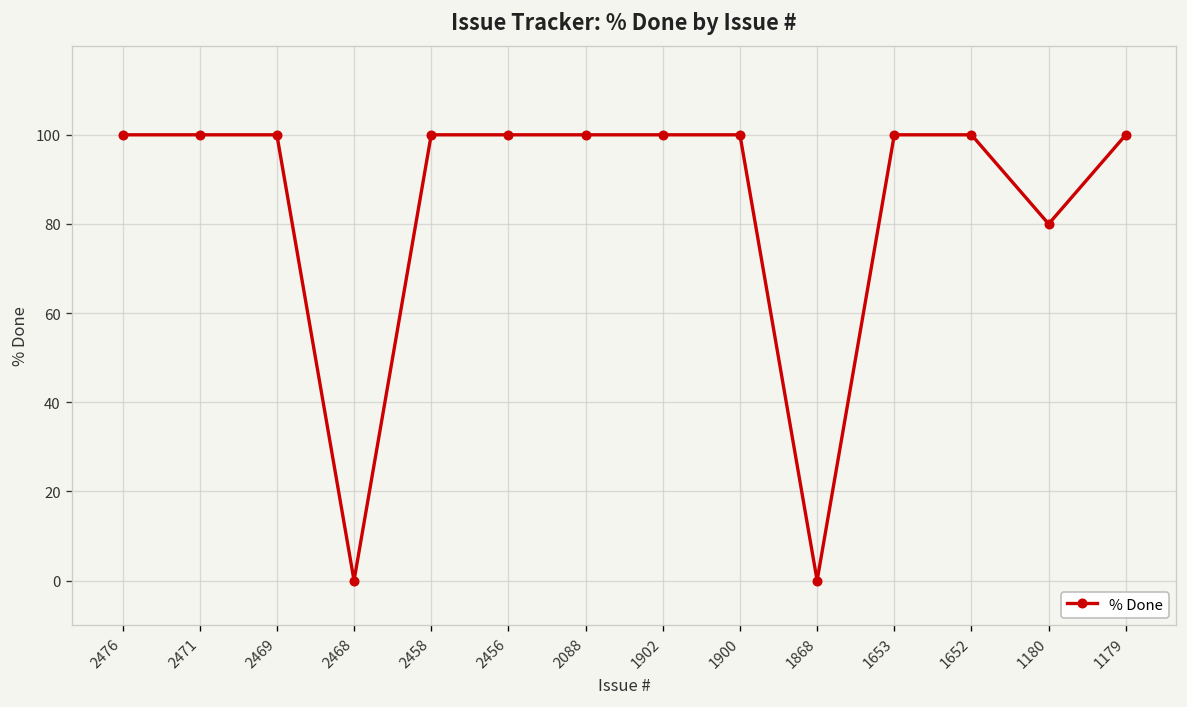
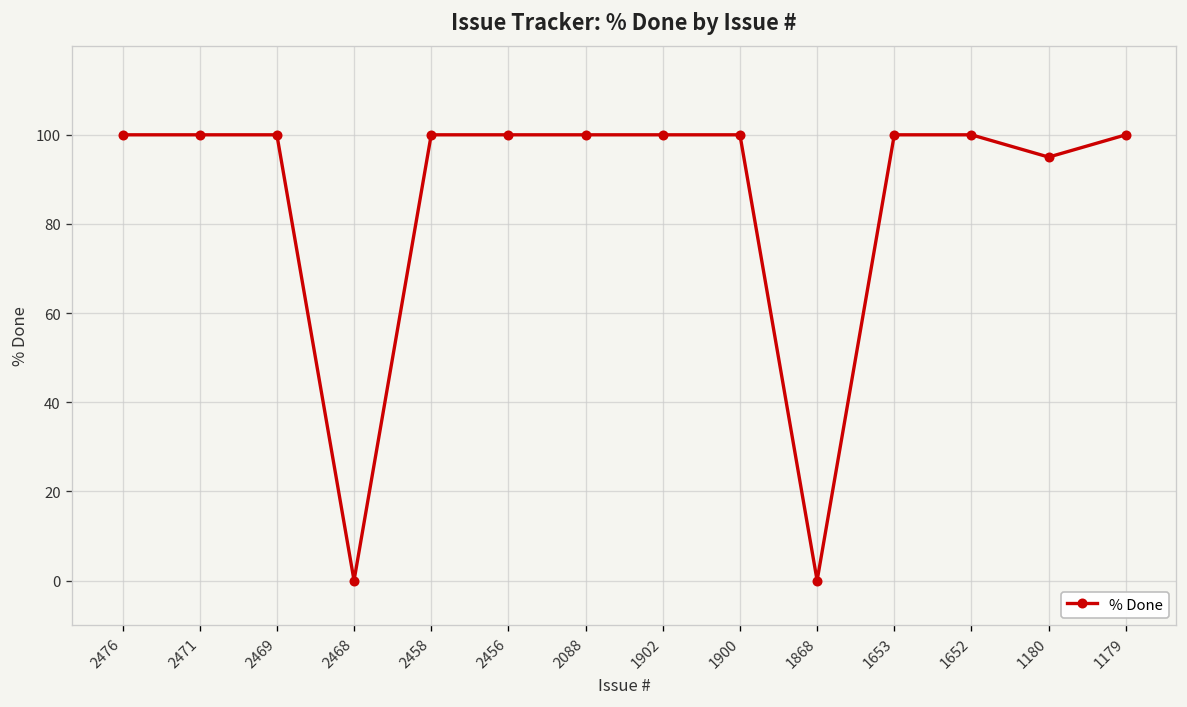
1180: 80 -> 95
